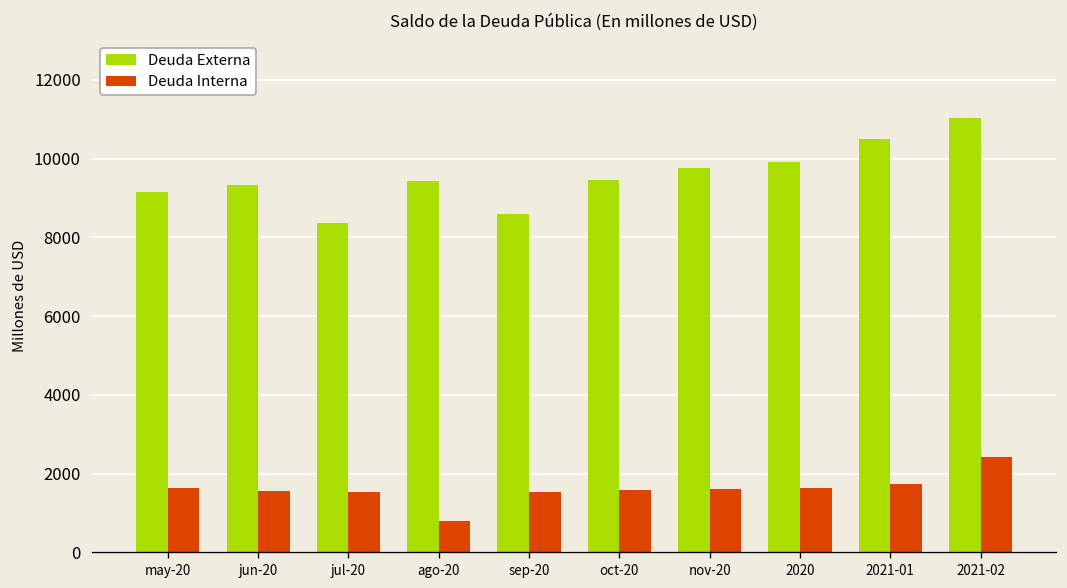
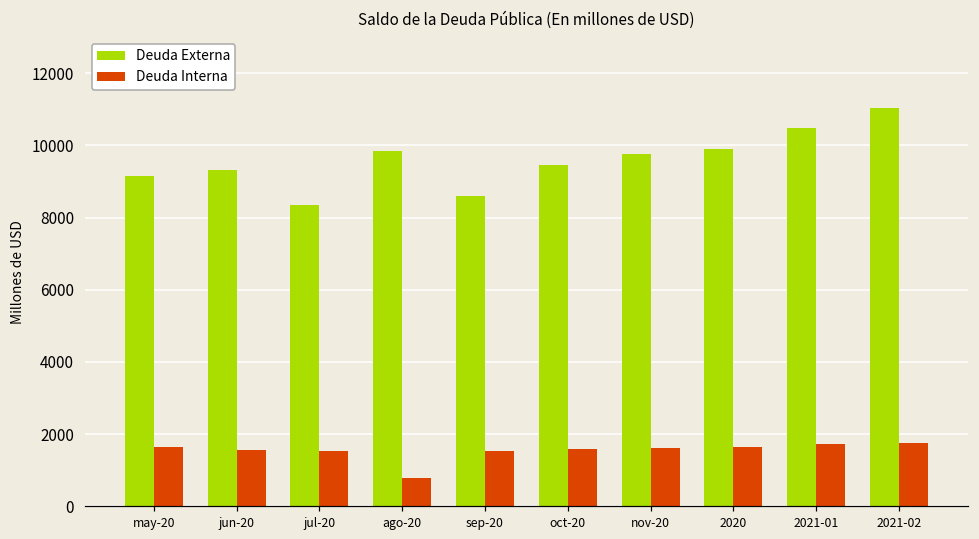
Deuda Externa, ago-20: 9400 -> 9800
Deuda Interna, 2021-02: 2400 -> 1800
